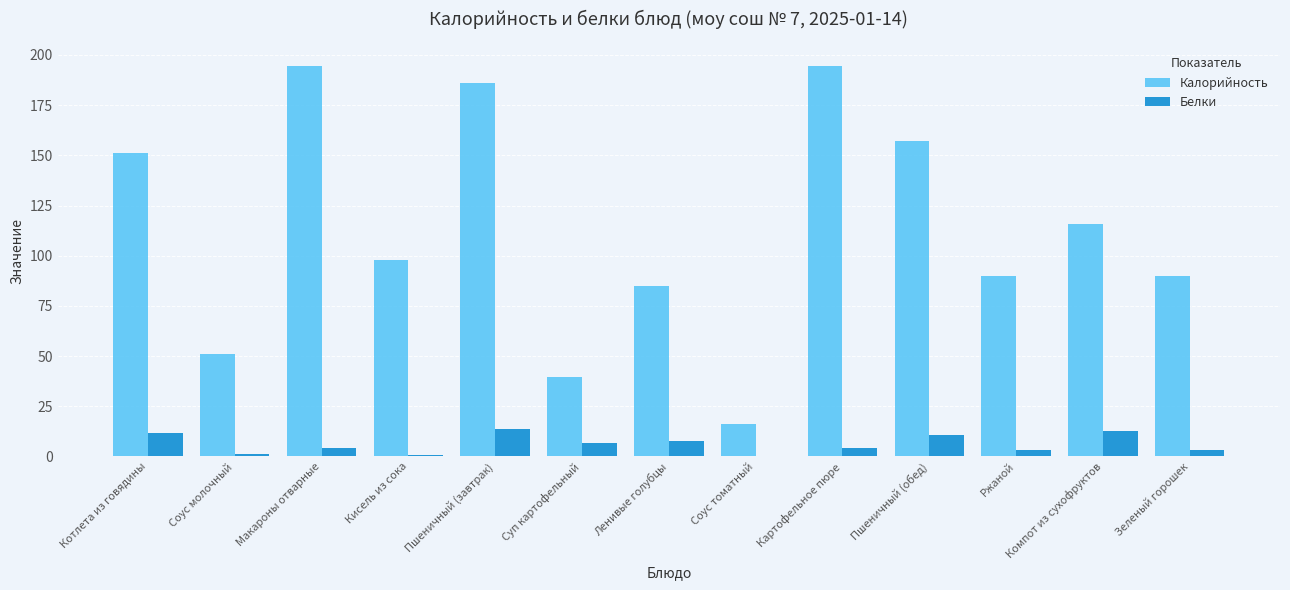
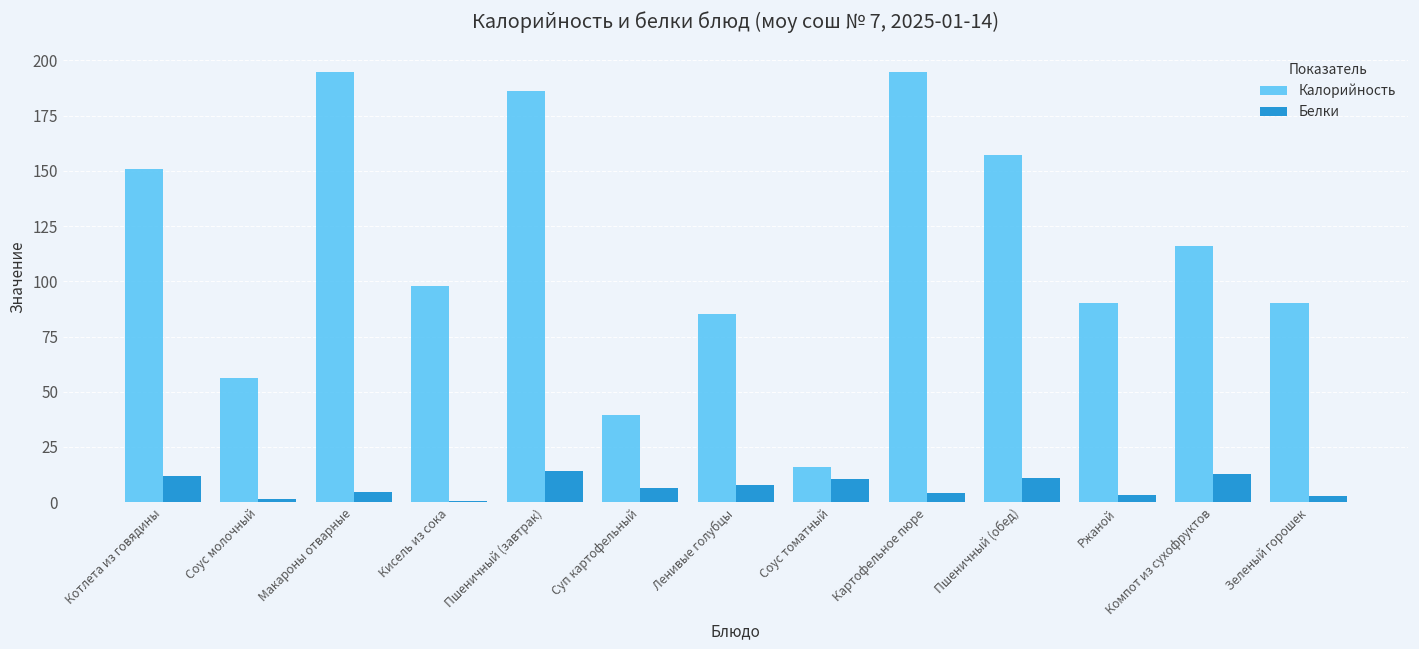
Калорийность, Соус молочный: 51 -> 56
Белки, Соус томатный: 0 -> 10
